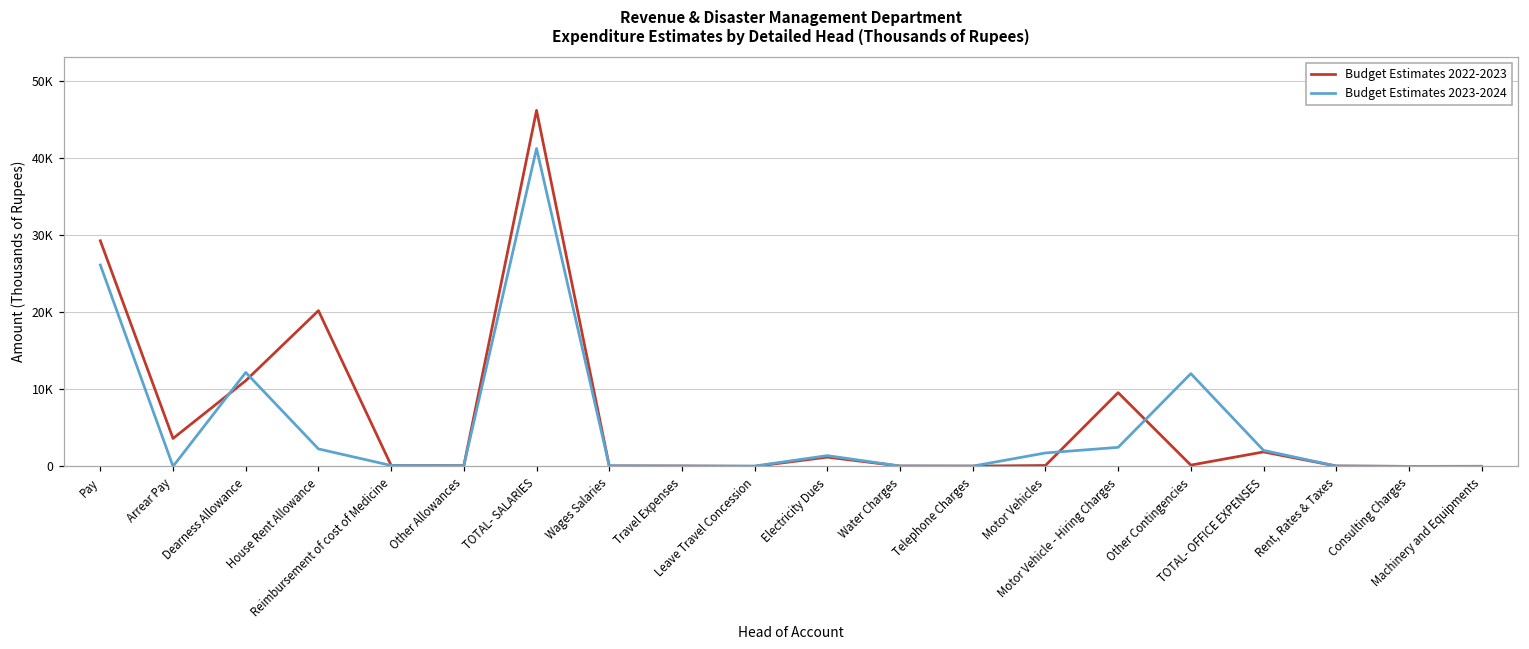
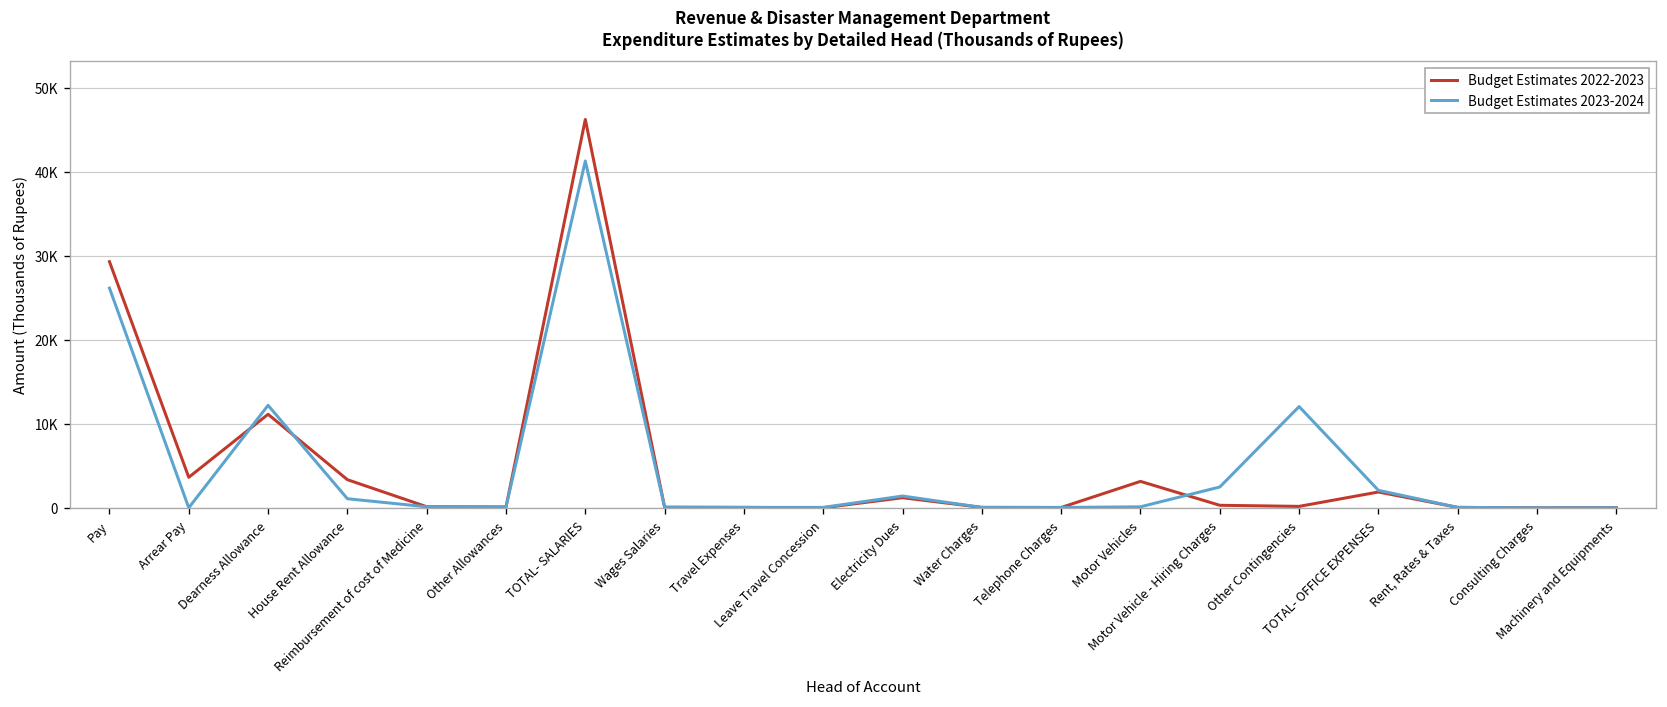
Budget Estimates 2022-2023, House Rent Allowance: 20000 -> 3000
Budget Estimates 2023-2024, House Rent Allowance: 2000 -> 1000
Budget Estimates 2022-2023, Motor Vehicles: 0 -> 3000
Budget Estimates 2023-2024, Motor Vehicles: 2000 -> 0
Budget Estimates 2022-2023, Motor Vehicle - Hiring Charges: 10000 -> 0
